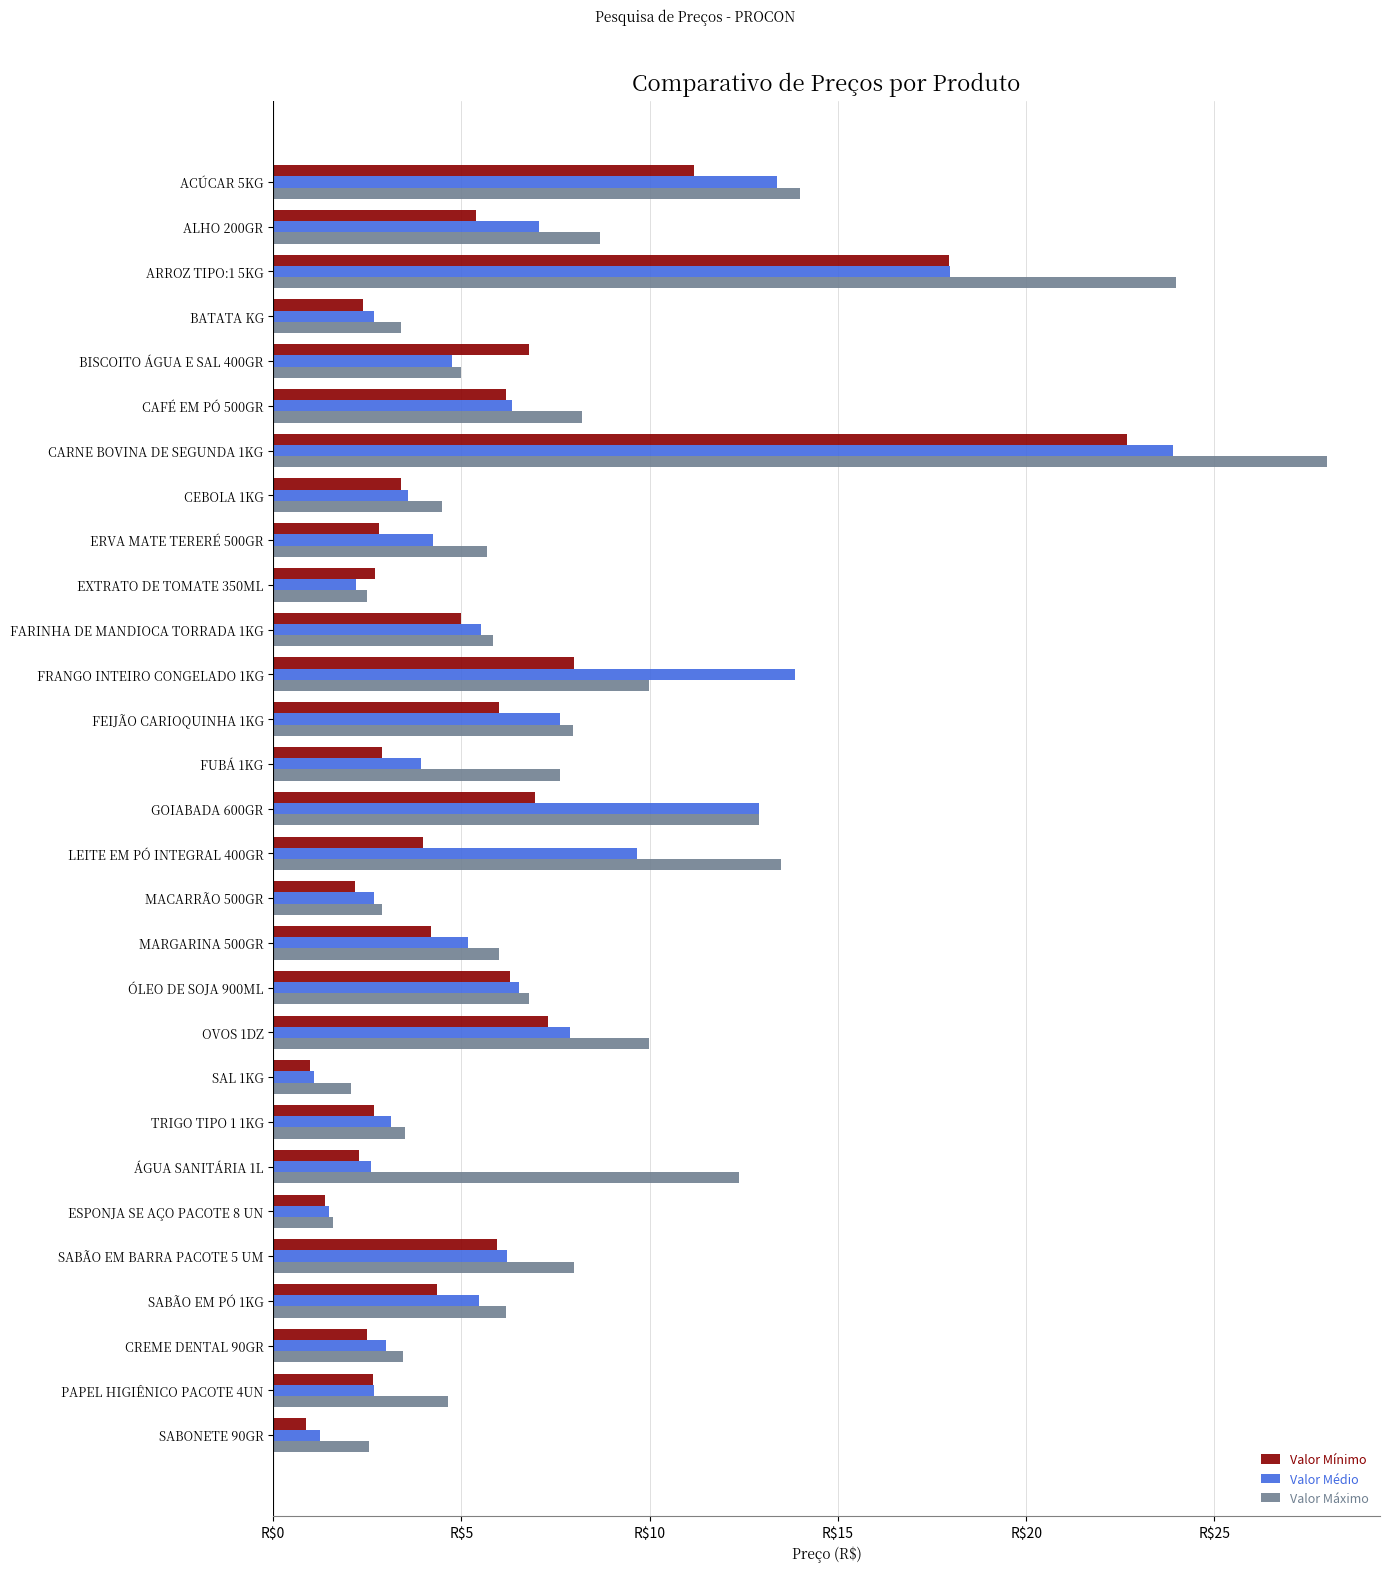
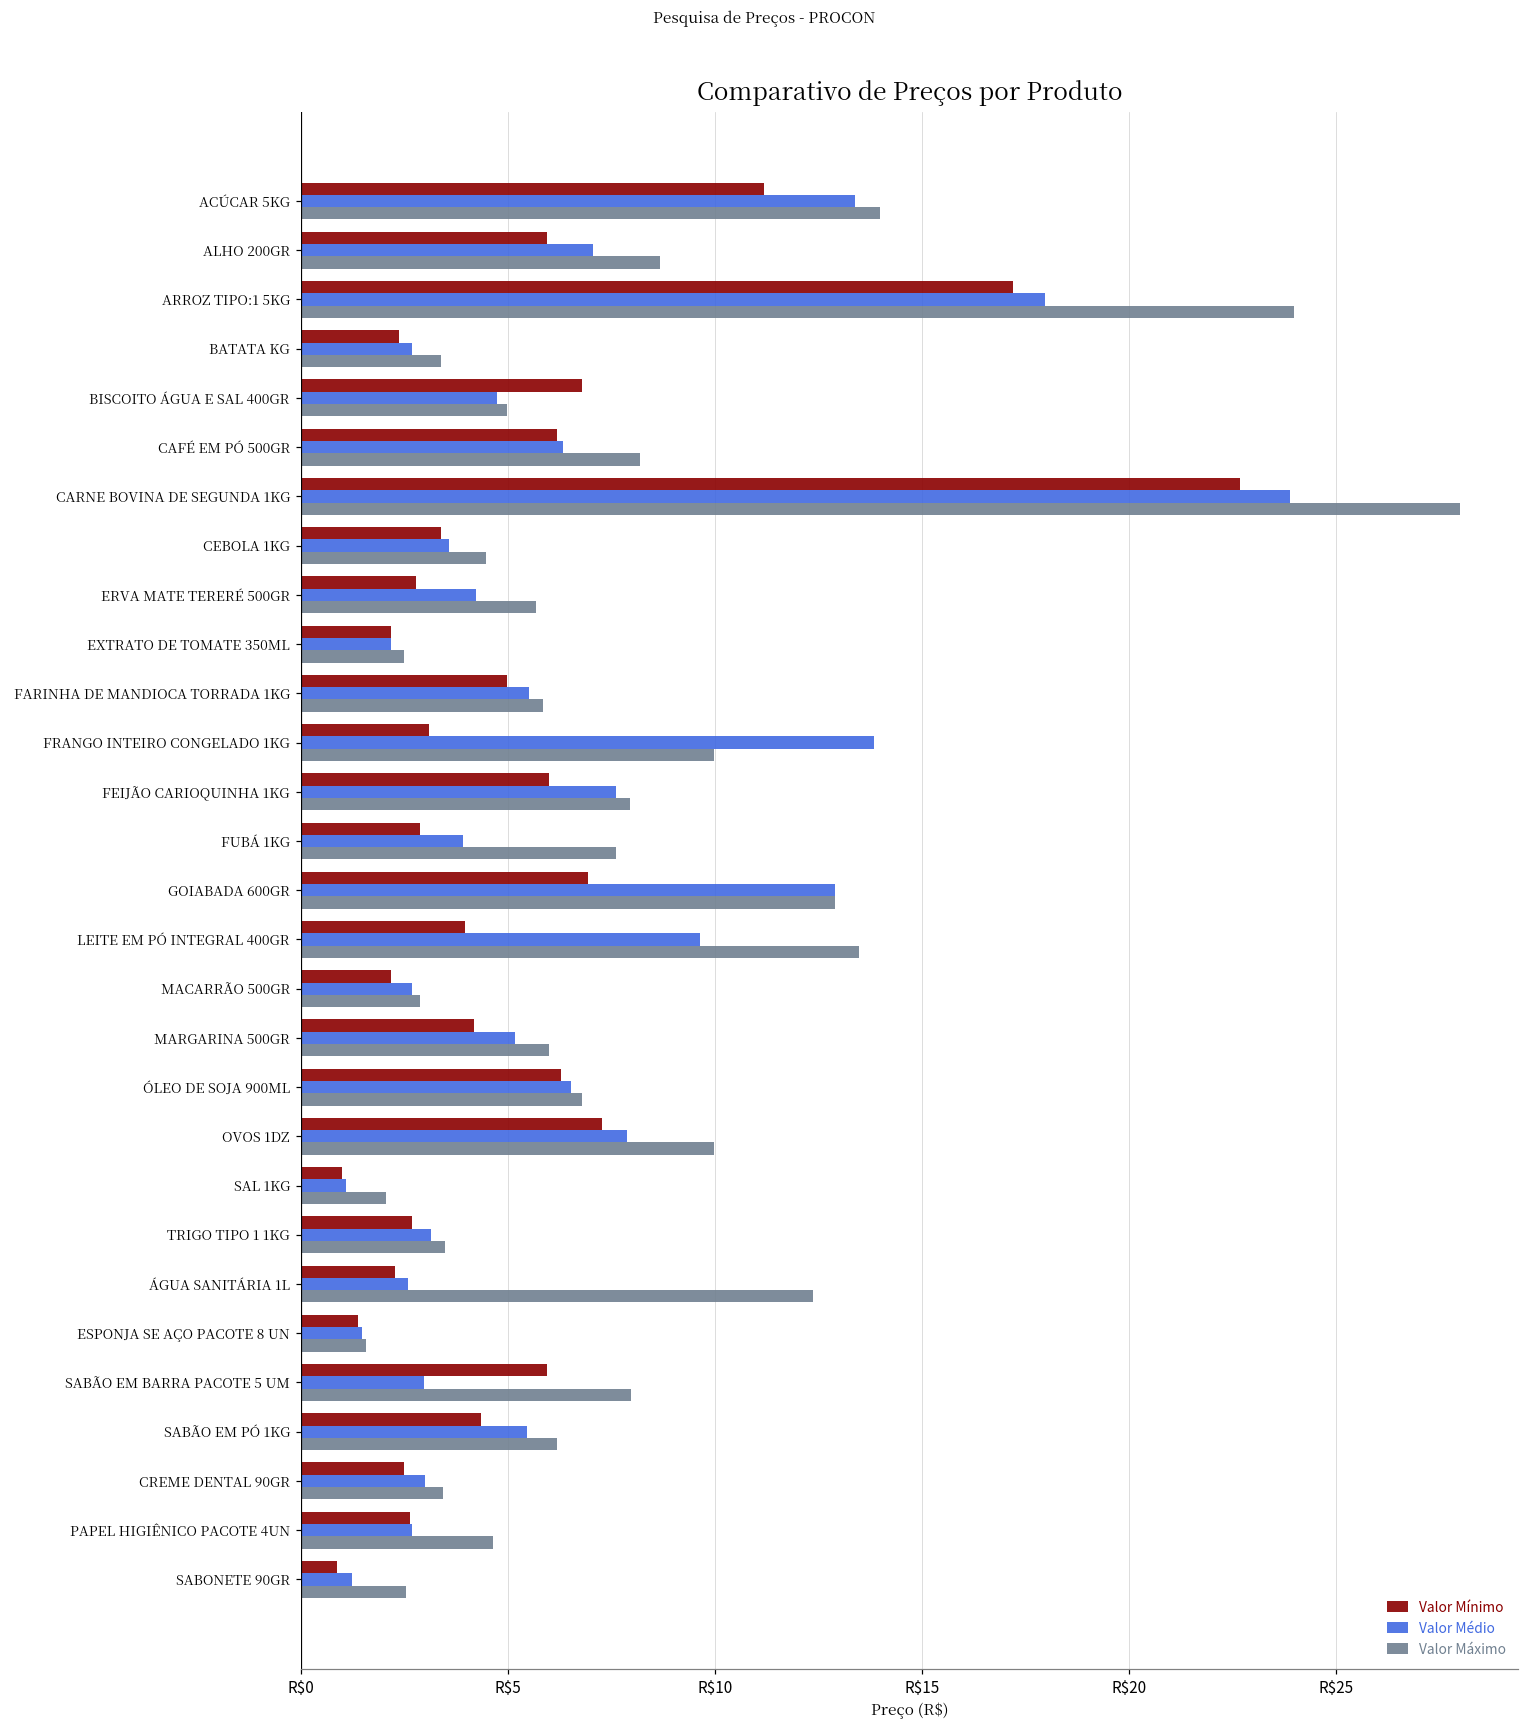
Valor Mínimo, ALHO 200GR: R$5.4 -> R$6.0
Valor Mínimo, ARROZ TIPO:1 5KG: R$18.0 -> R$17.2
Valor Mínimo, EXTRATO DE TOMATE 350ML: R$2.7 -> R$2.2
Valor Mínimo, FRANGO INTEIRO CONGELADO 1KG: R$8.0 -> R$3.1
Valor Médio, SABÃO EM BARRA PACOTE 5 UM: R$6.2 -> R$3.0
